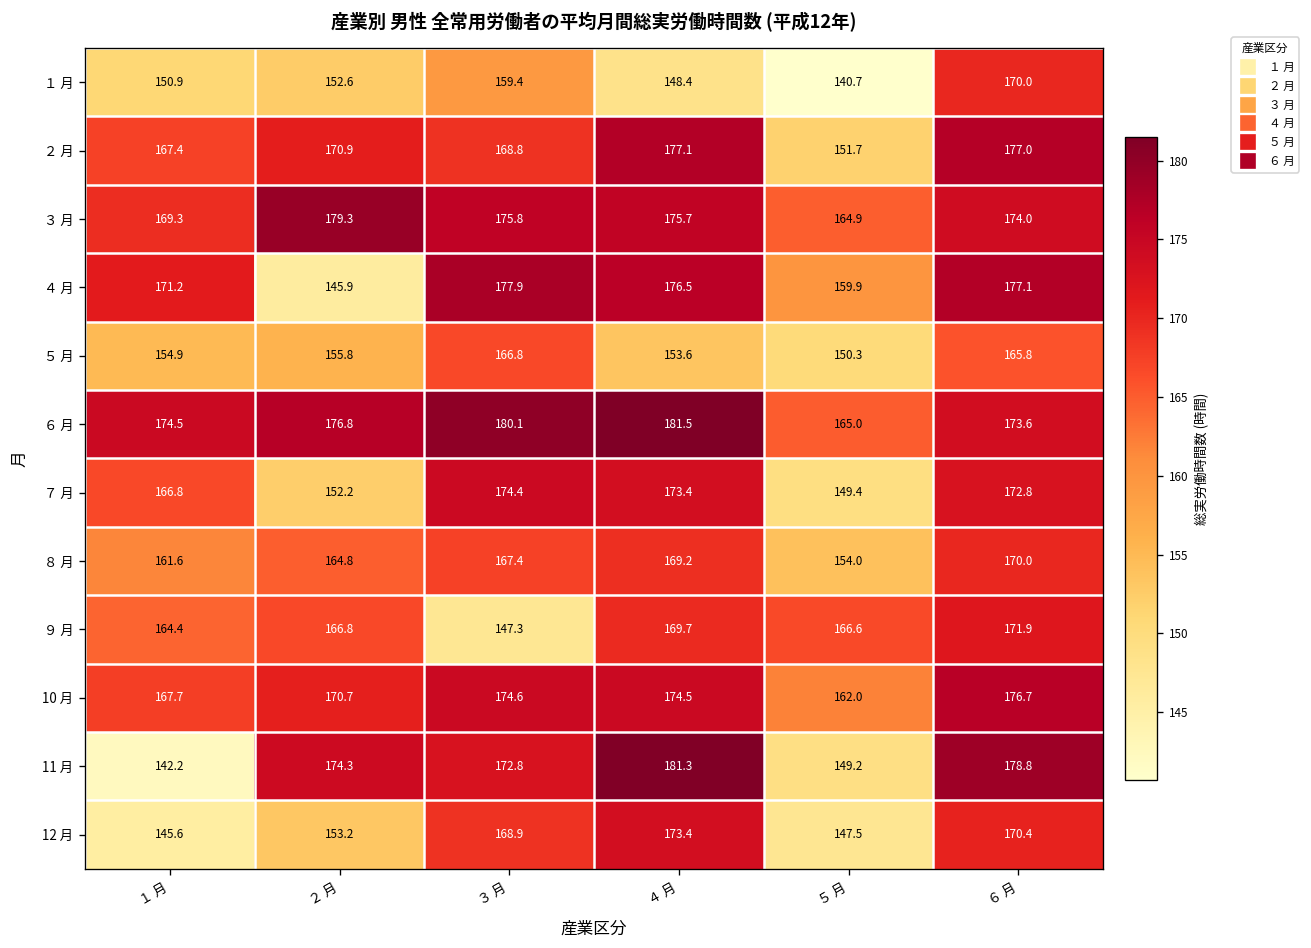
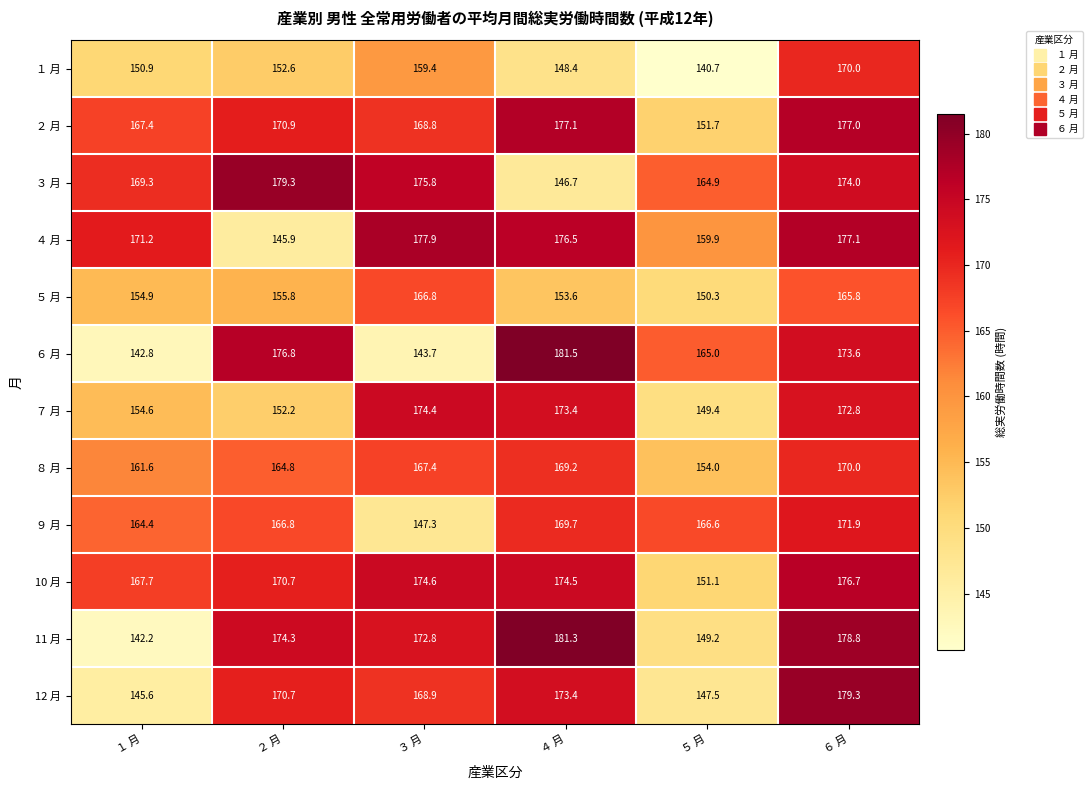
３ 月, ４ 月: 175.7 -> 146.7
６ 月, １ 月: 174.5 -> 142.8
６ 月, ３ 月: 180.1 -> 143.7
７ 月, １ 月: 166.8 -> 154.6
10 月, ５ 月: 162.0 -> 151.1
12 月, ２ 月: 153.2 -> 170.7
12 月, ６ 月: 170.4 -> 179.3
